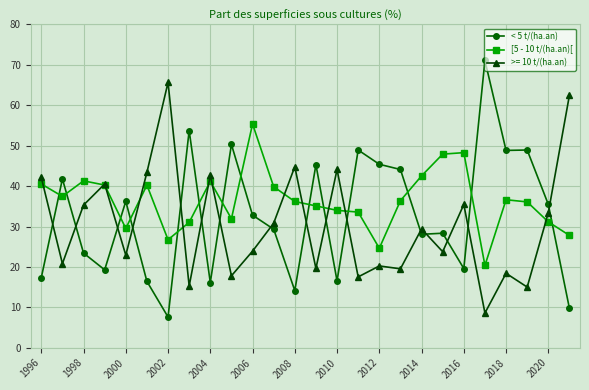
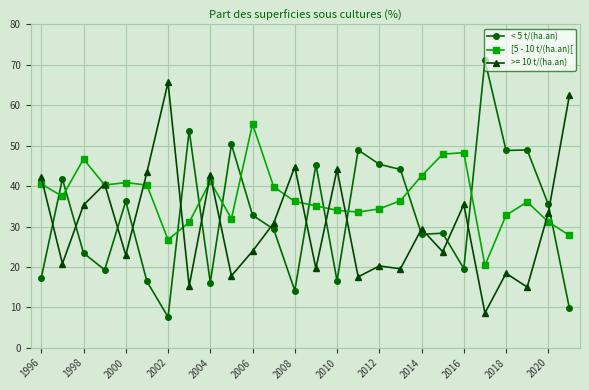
[5 - 10 t/(ha.an)[, 1998: 41 -> 47
[5 - 10 t/(ha.an)[, 2000: 30 -> 41
[5 - 10 t/(ha.an)[, 2012: 25 -> 34
[5 - 10 t/(ha.an)[, 2018: 37 -> 33
